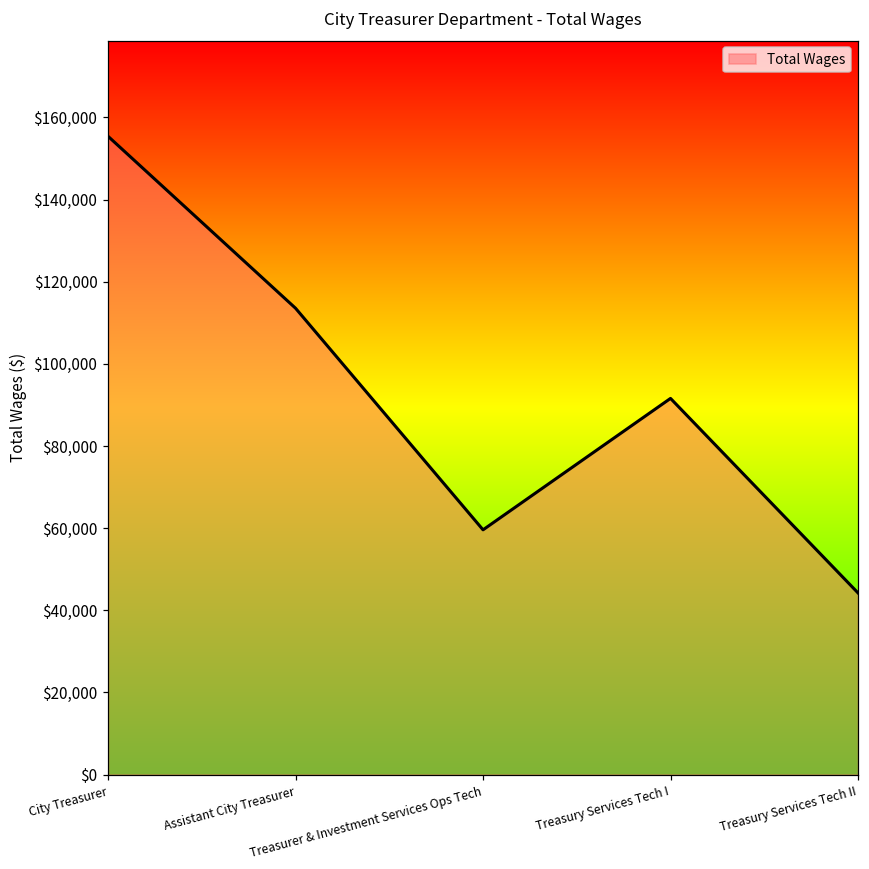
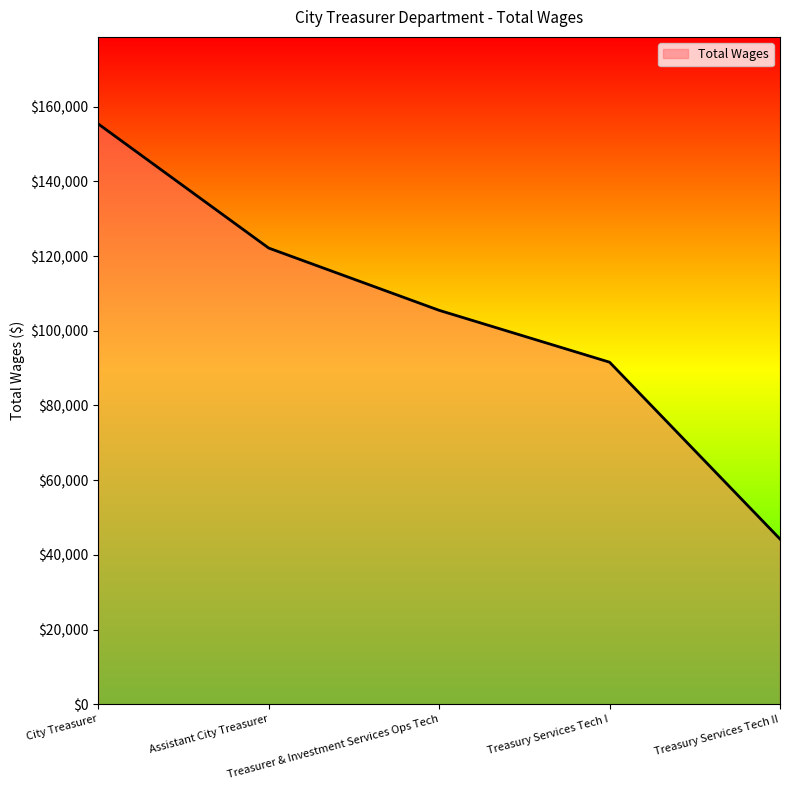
Assistant City Treasurer: $114,000 -> $122,000
Treasurer & Investment Services Ops Tech: $60,000 -> $105,000
